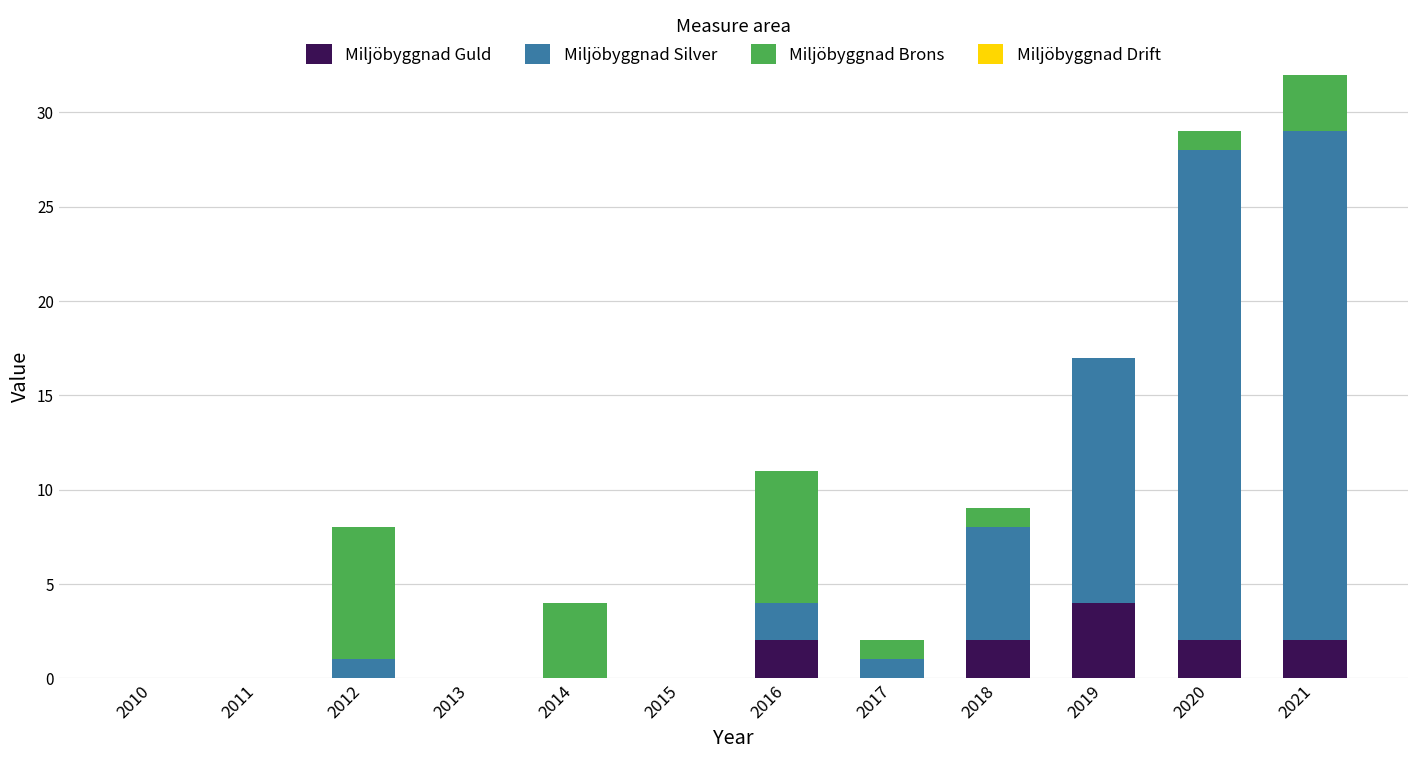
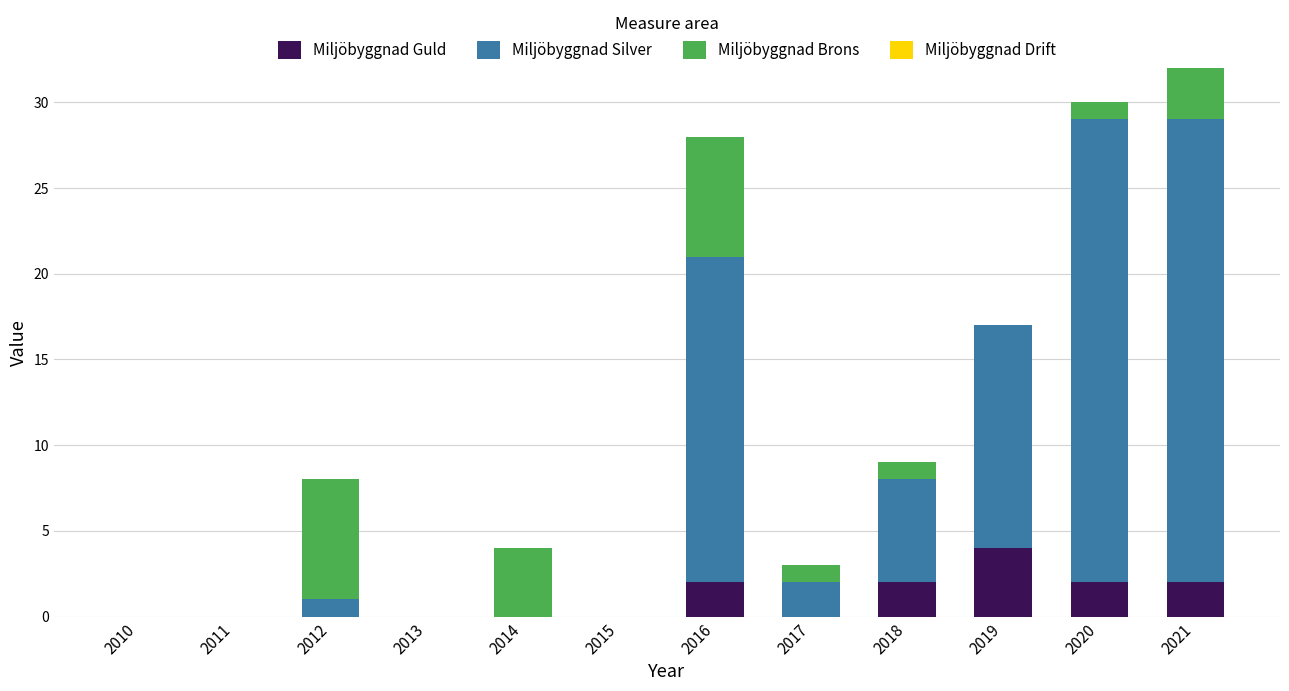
Miljöbyggnad Silver, 2016: 2 -> 19
Miljöbyggnad Silver, 2017: 1 -> 2
Miljöbyggnad Silver, 2020: 26 -> 27
